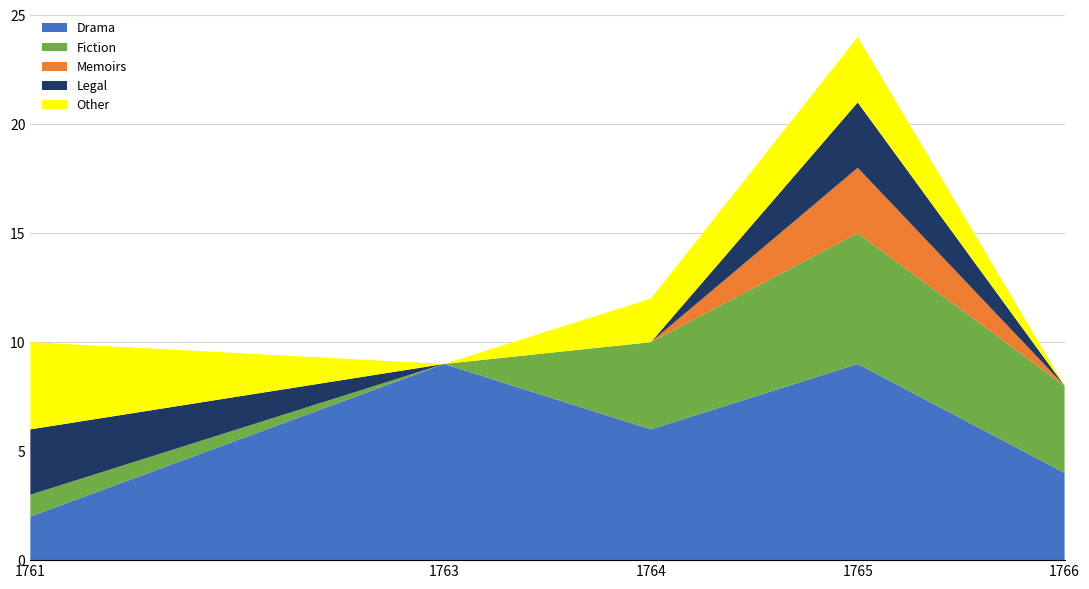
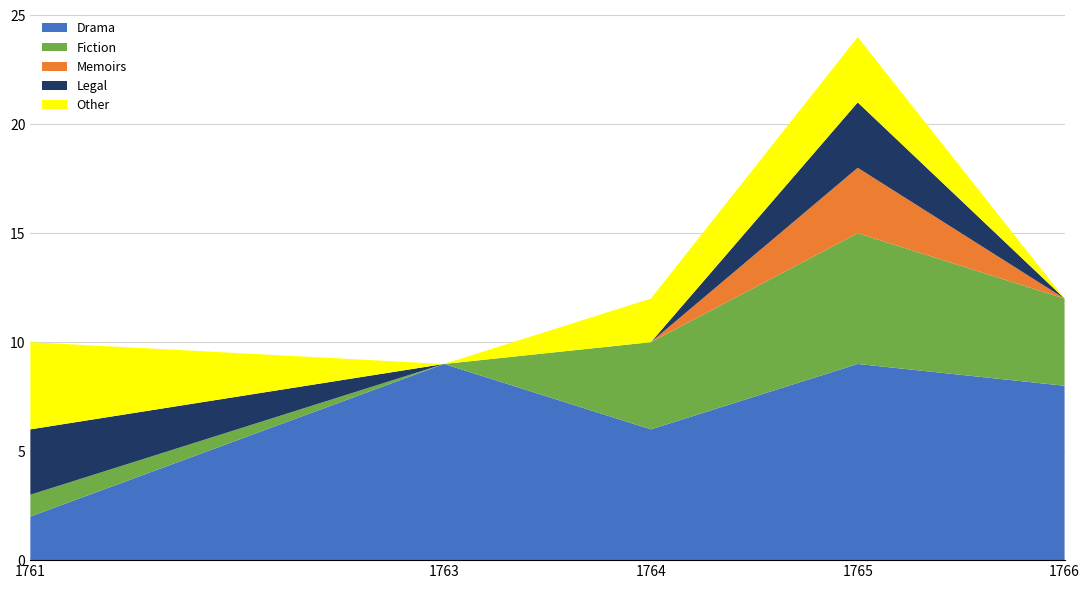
Drama, 1766: 4 -> 8
